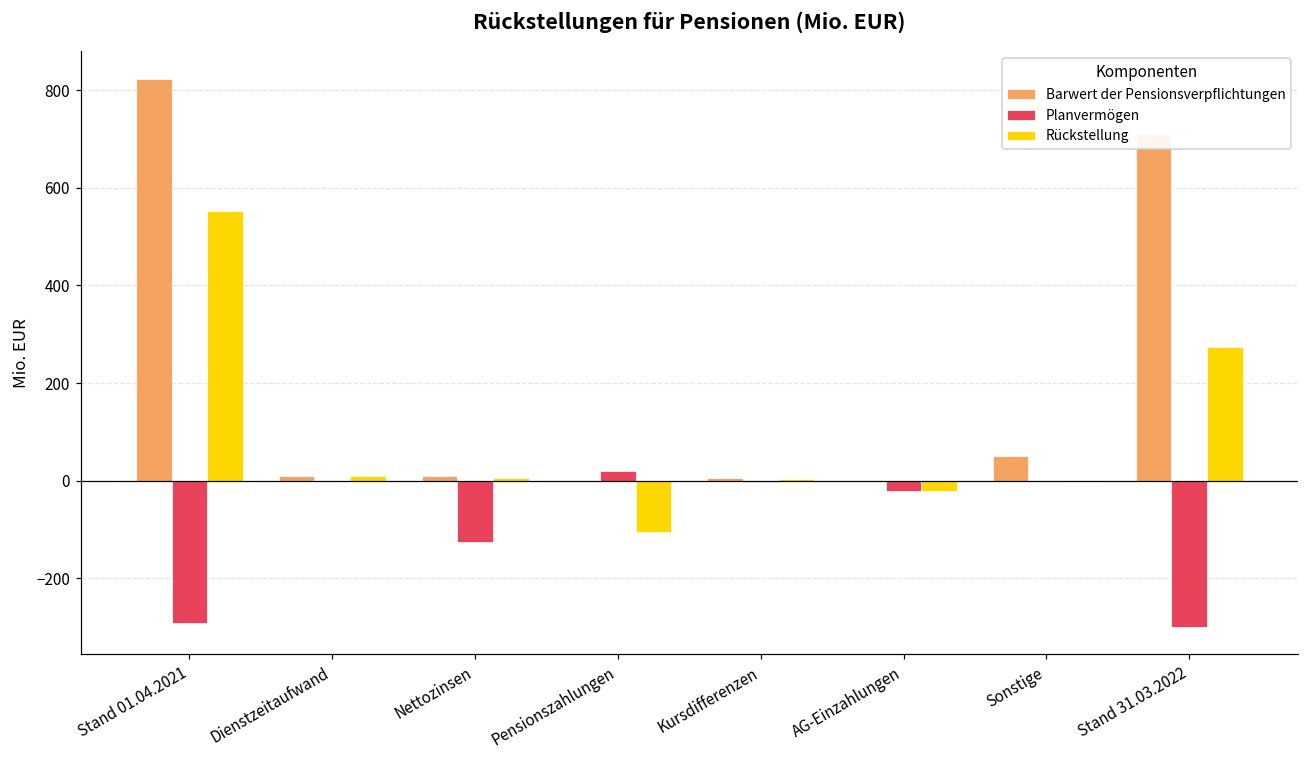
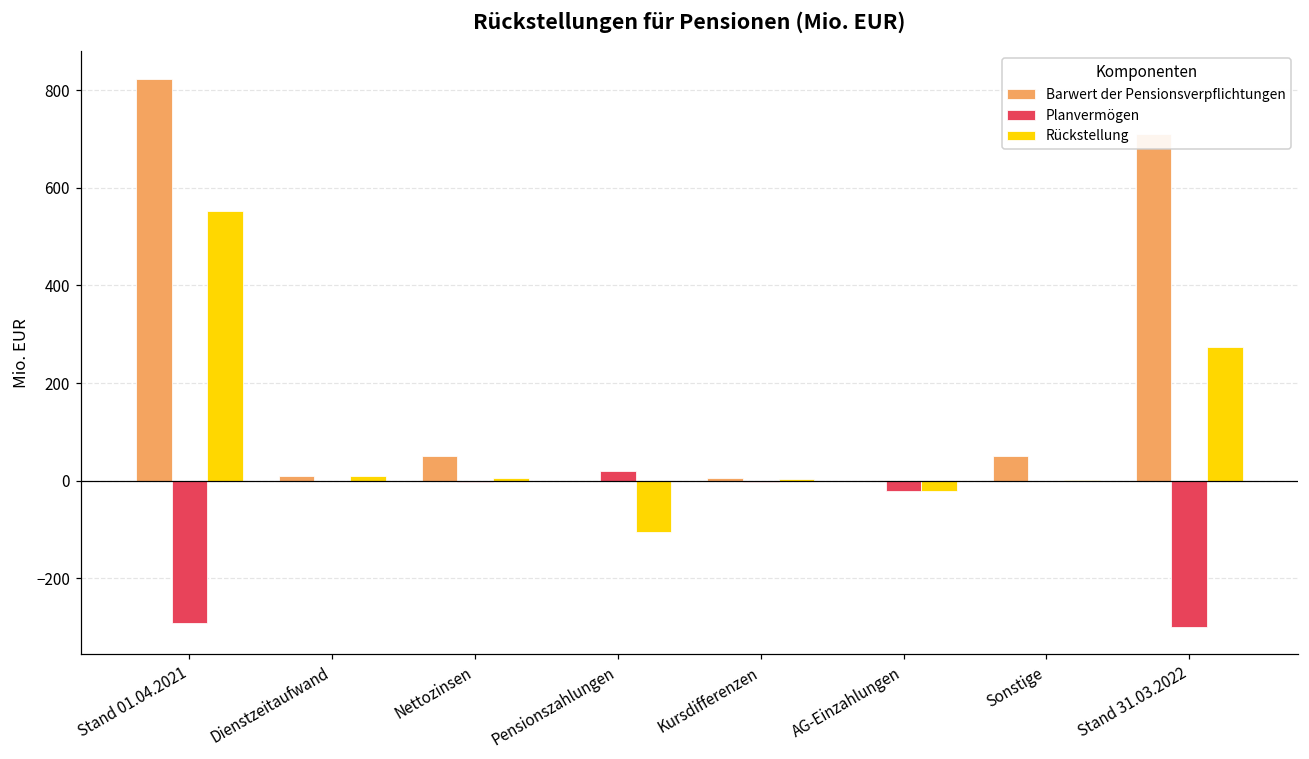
Barwert der Pensionsverpflichtungen, Nettozinsen: 10 -> 50
Planvermögen, Nettozinsen: -130 -> 0
